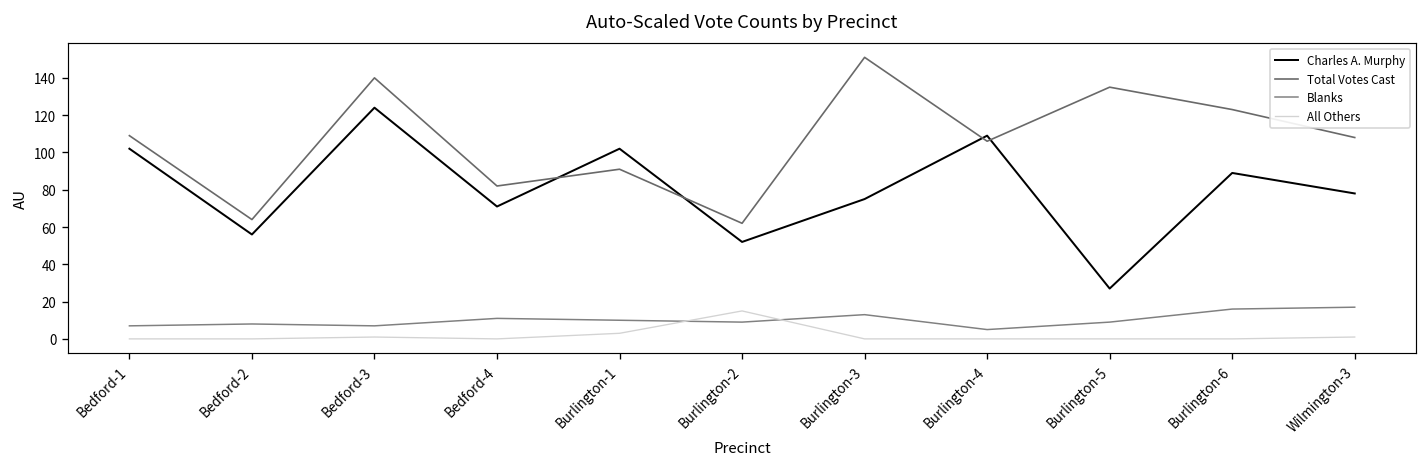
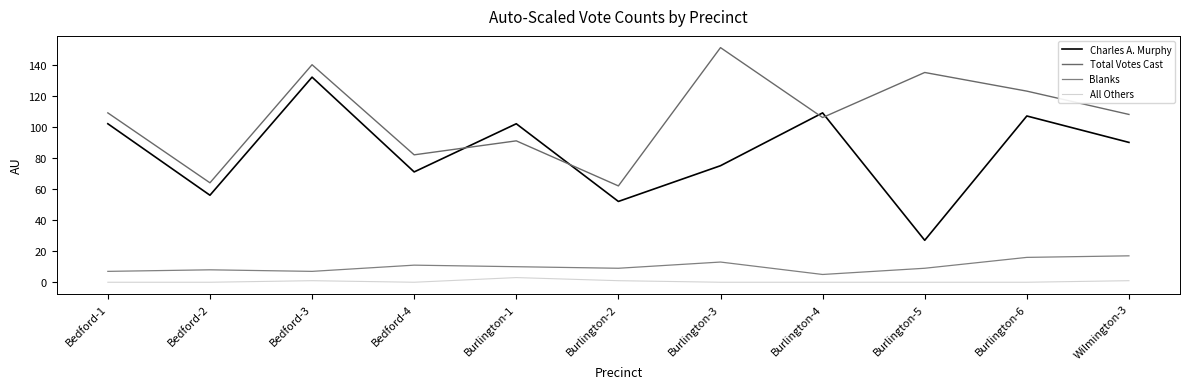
Charles A. Murphy, Bedford-3: 124 -> 132
All Others, Burlington-2: 15 -> 1
Charles A. Murphy, Burlington-6: 89 -> 107
Charles A. Murphy, Wilmington-3: 78 -> 90
